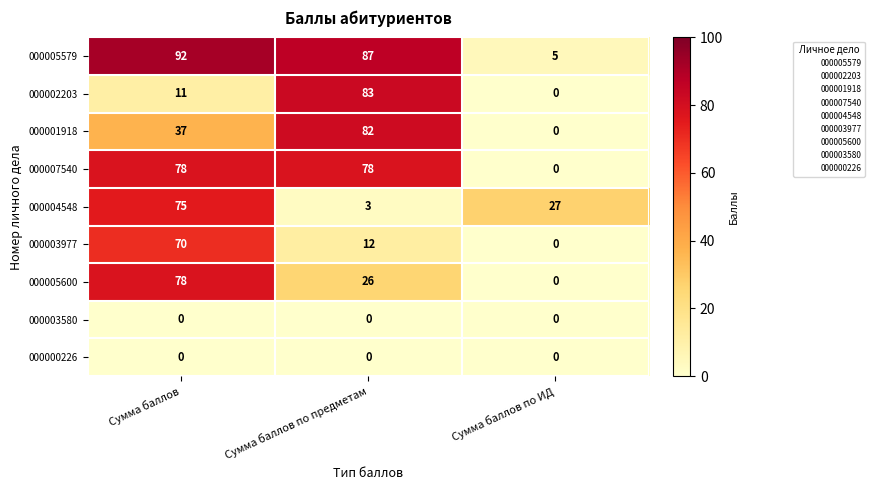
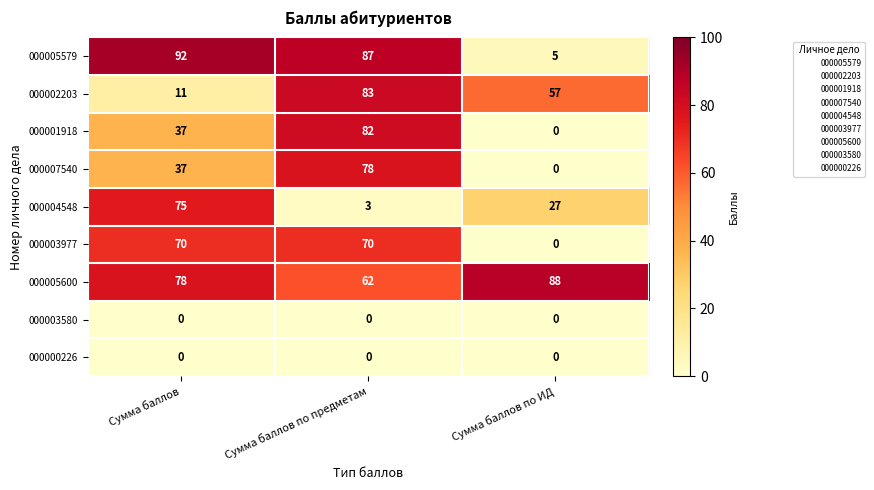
000002203, Сумма баллов по ИД: 0 -> 57
000007540, Сумма баллов: 78 -> 37
000003977, Сумма баллов по предметам: 12 -> 70
000005600, Сумма баллов по предметам: 26 -> 62
000005600, Сумма баллов по ИД: 0 -> 88
